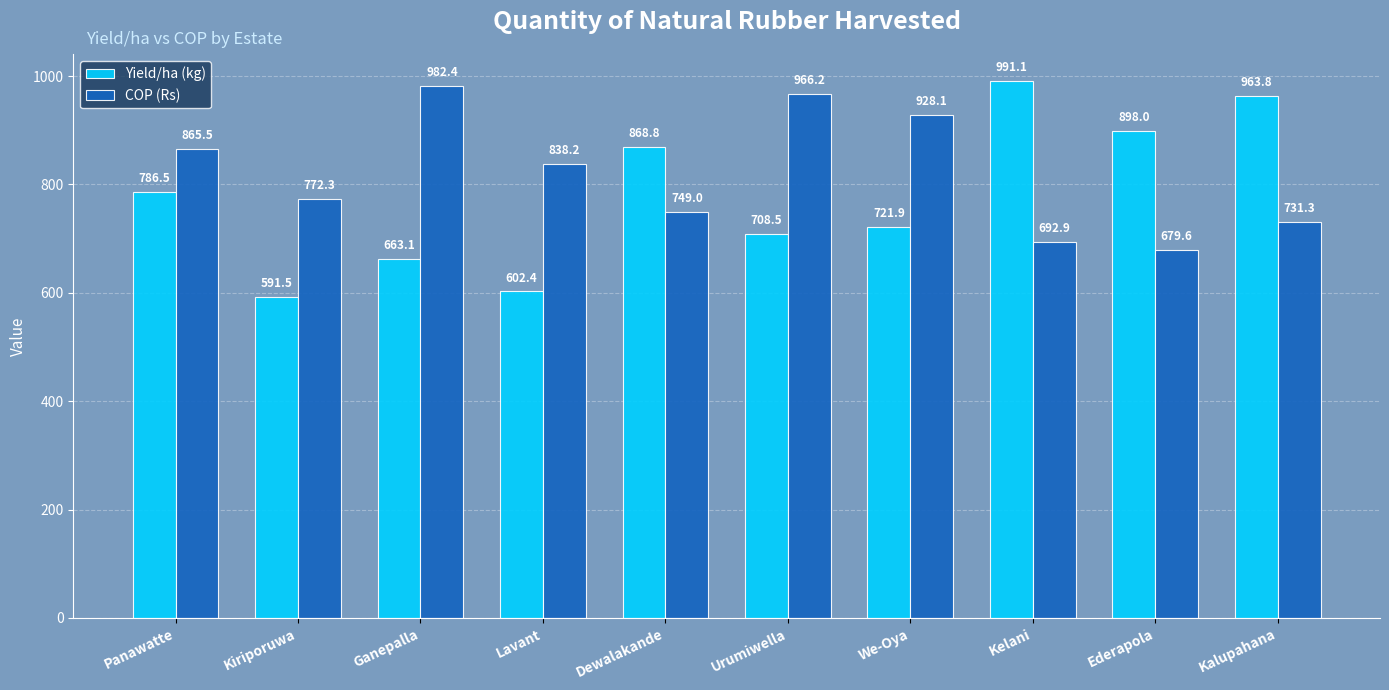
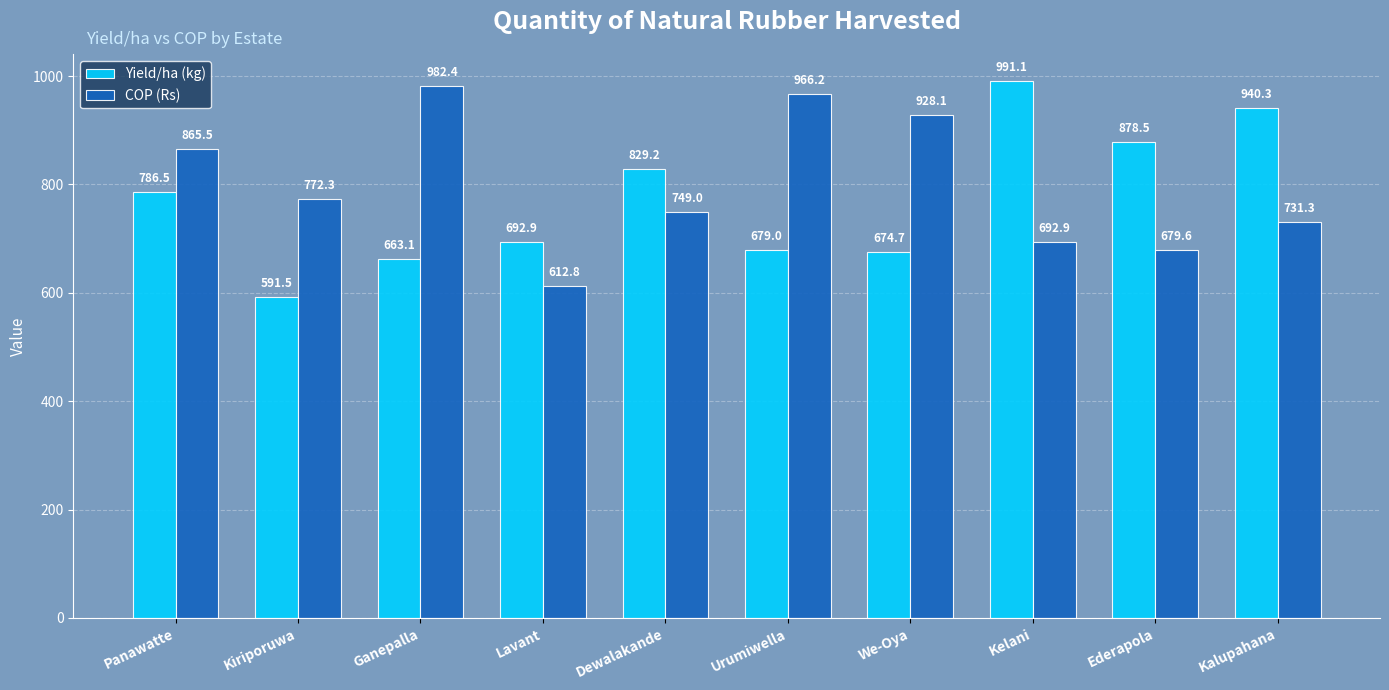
Yield/ha (kg), Lavant: 602.4 -> 692.9
COP (Rs), Lavant: 838.2 -> 612.8
Yield/ha (kg), Dewalakande: 868.8 -> 829.2
Yield/ha (kg), Urumiwella: 708.5 -> 679.0
Yield/ha (kg), We-Oya: 721.9 -> 674.7
Yield/ha (kg), Ederapola: 898.0 -> 878.5
Yield/ha (kg), Kalupahana: 963.8 -> 940.3
